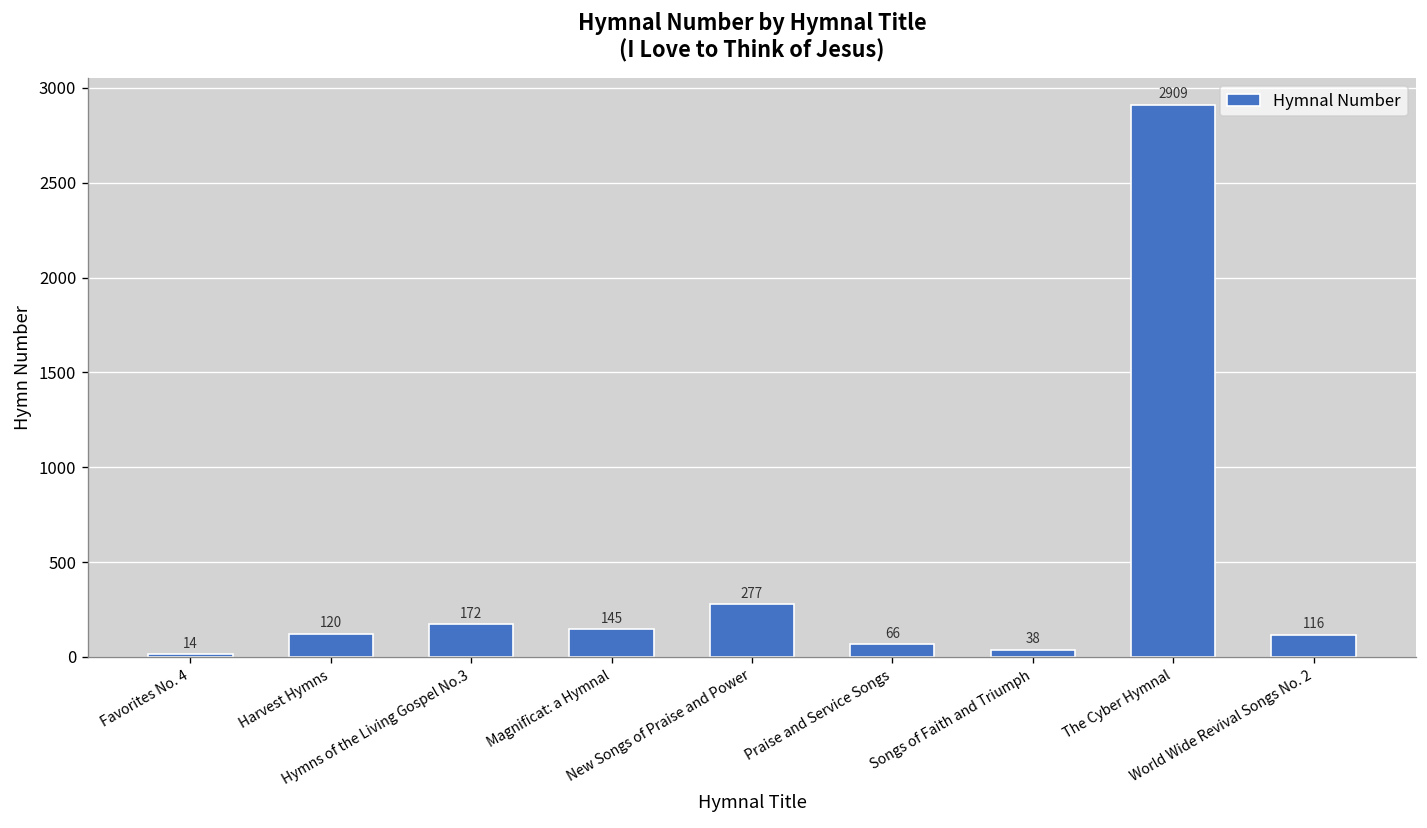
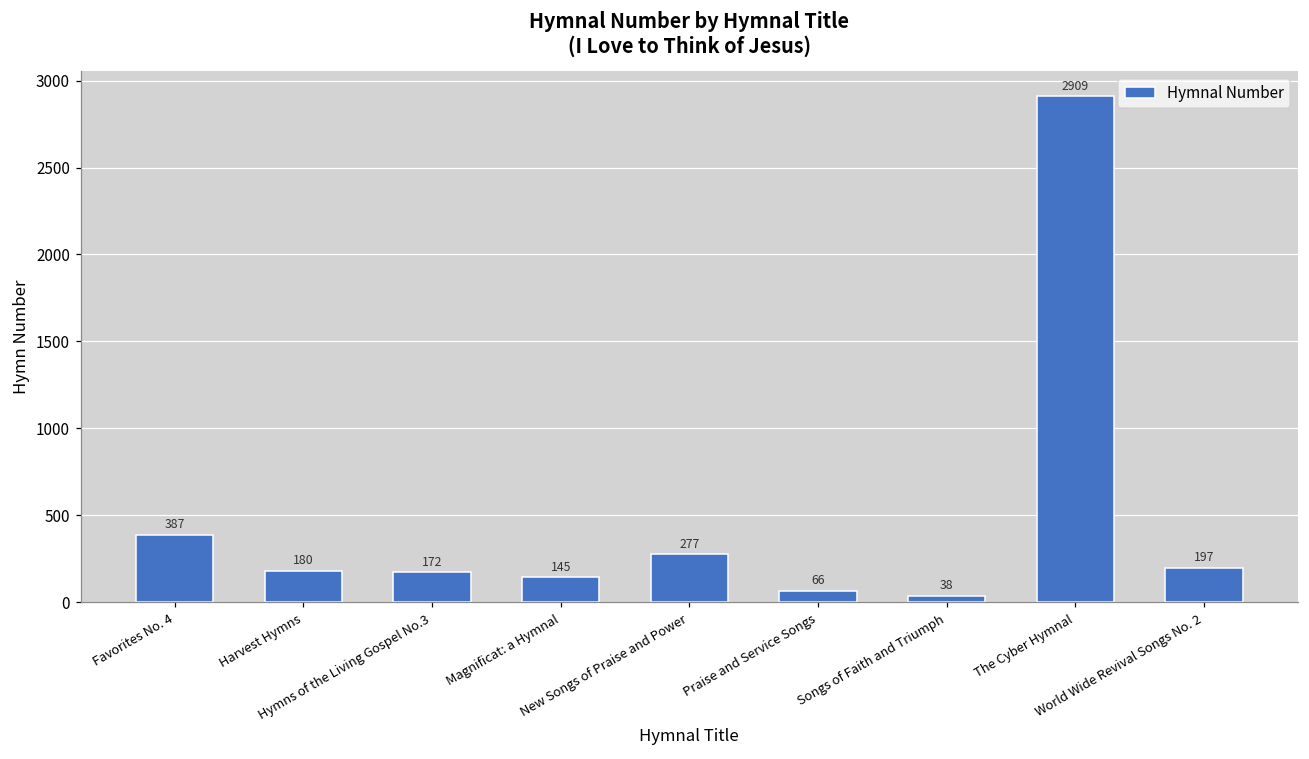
Favorites No. 4: 14 -> 387
Harvest Hymns: 120 -> 180
World Wide Revival Songs No. 2: 116 -> 197
